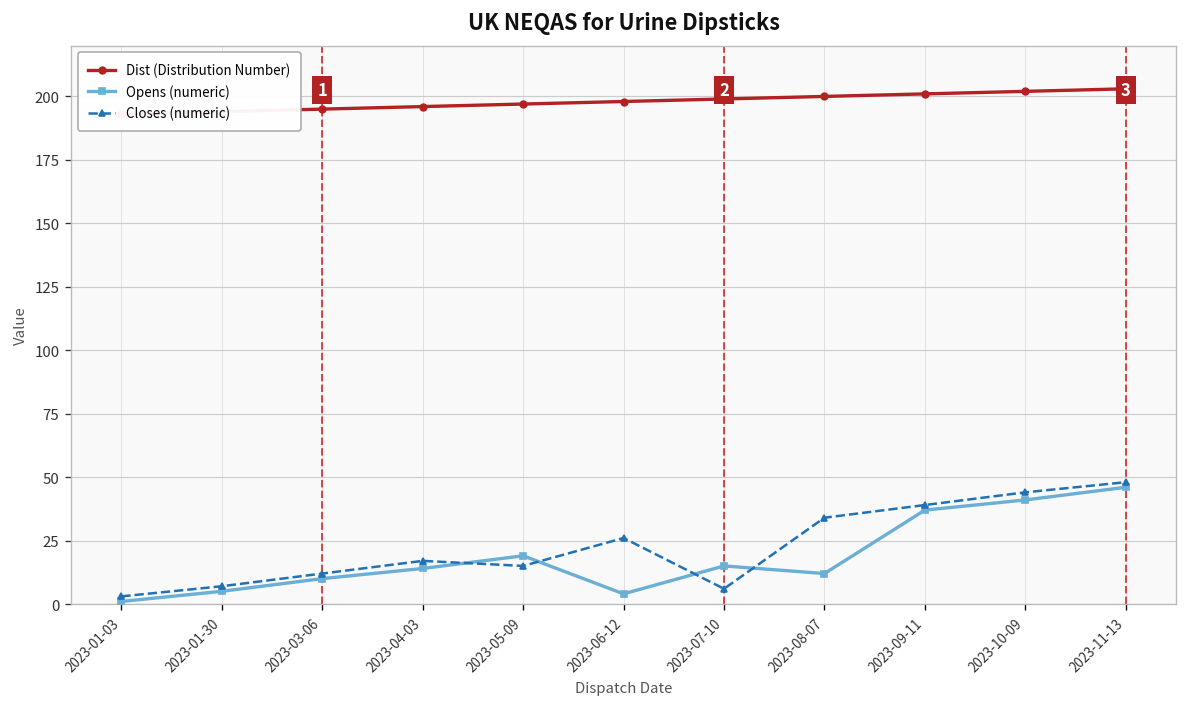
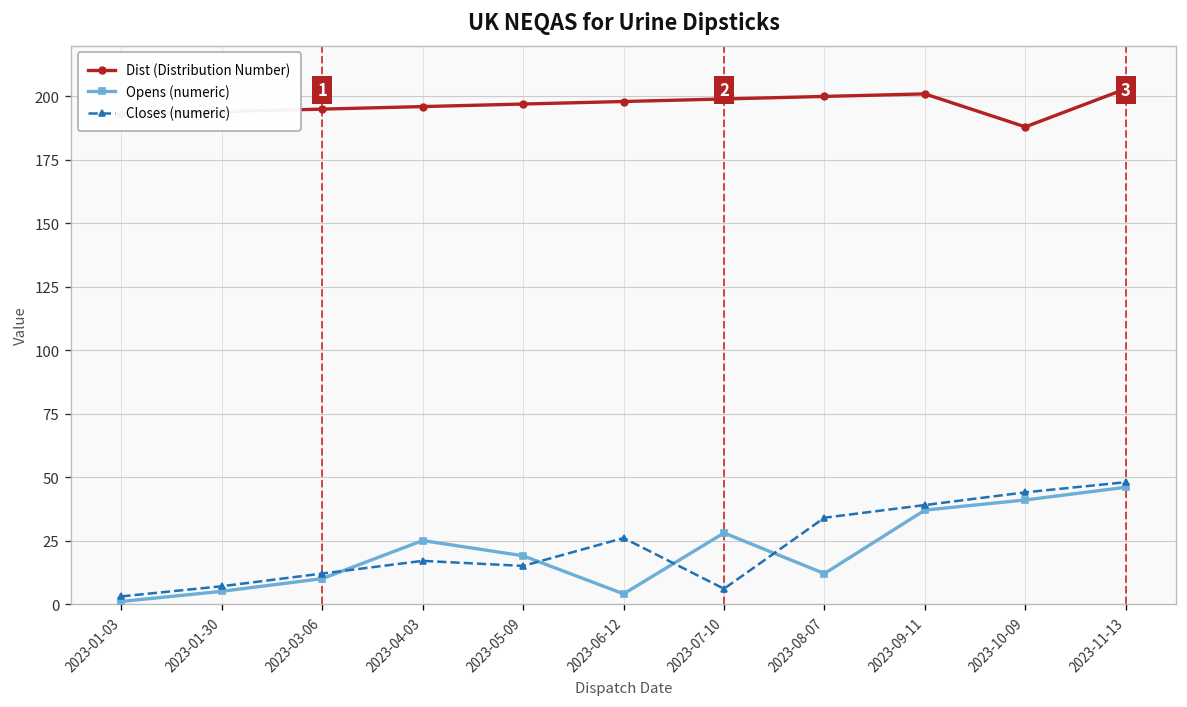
Opens (numeric), 2023-04-03: 14 -> 25
Opens (numeric), 2023-07-10: 15 -> 28
Dist (Distribution Number), 2023-10-09: 202 -> 188
